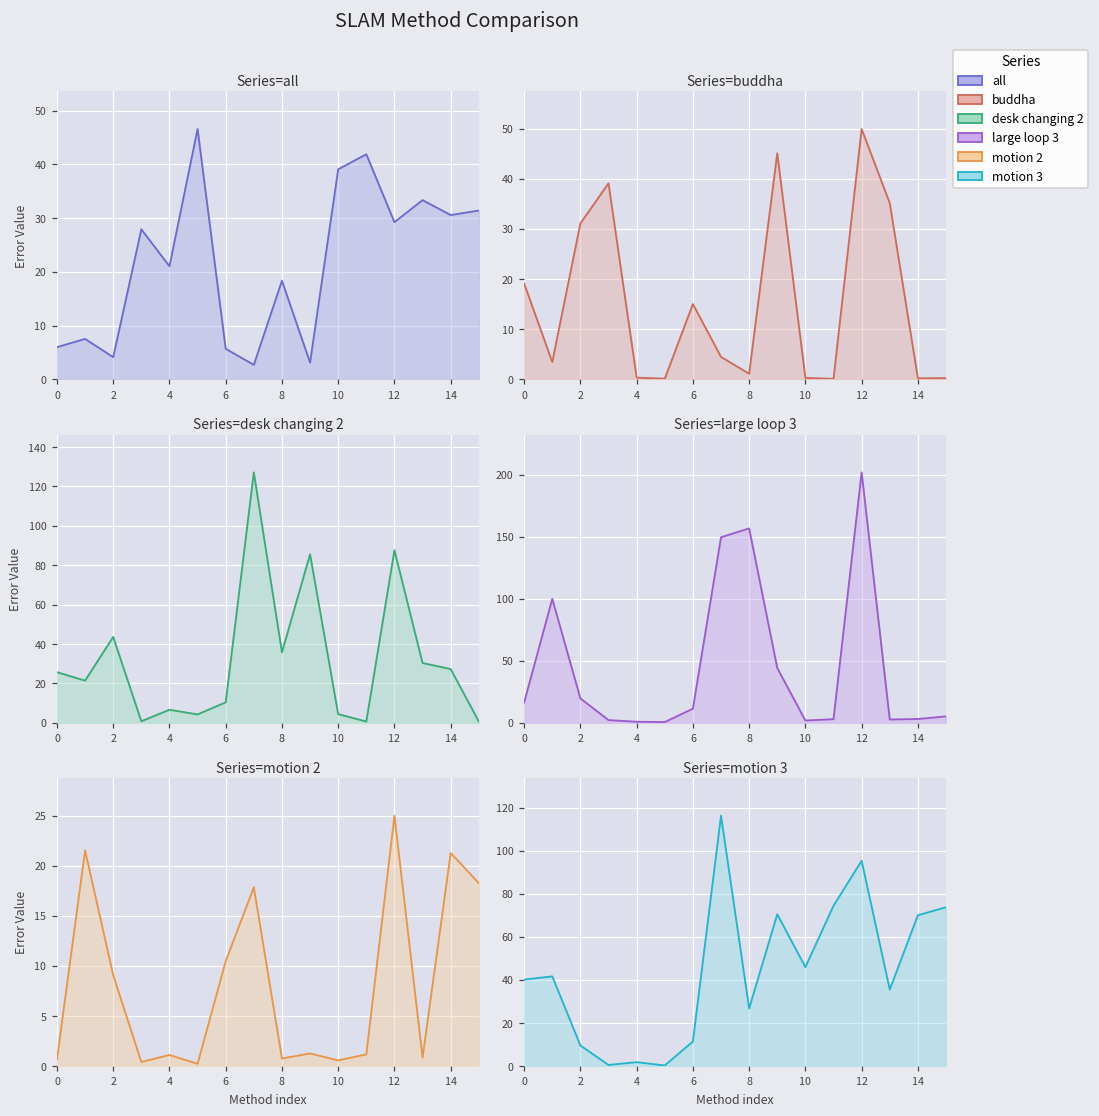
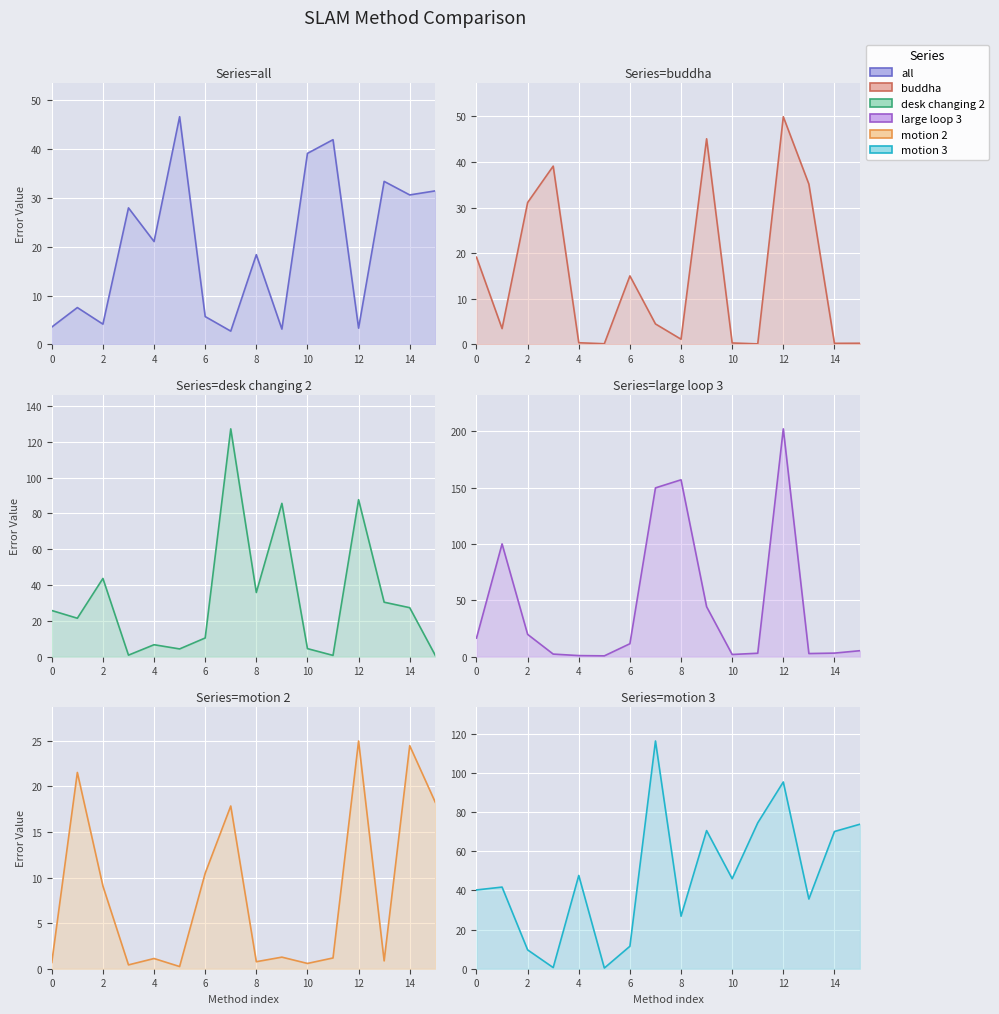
Series=all, 0: 6 -> 4
Series=all, 12: 29 -> 3
Series=motion 2, 14: 21 -> 24
Series=motion 3, 4: 2 -> 48
